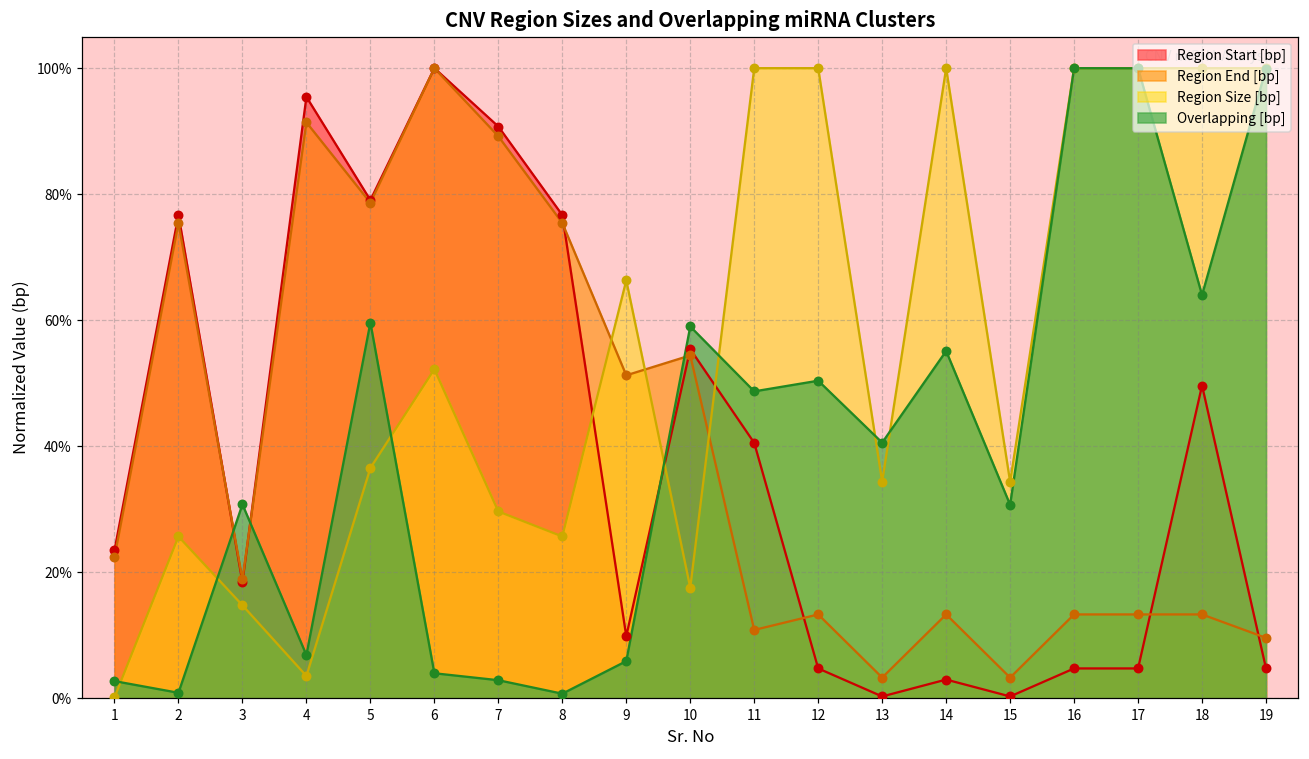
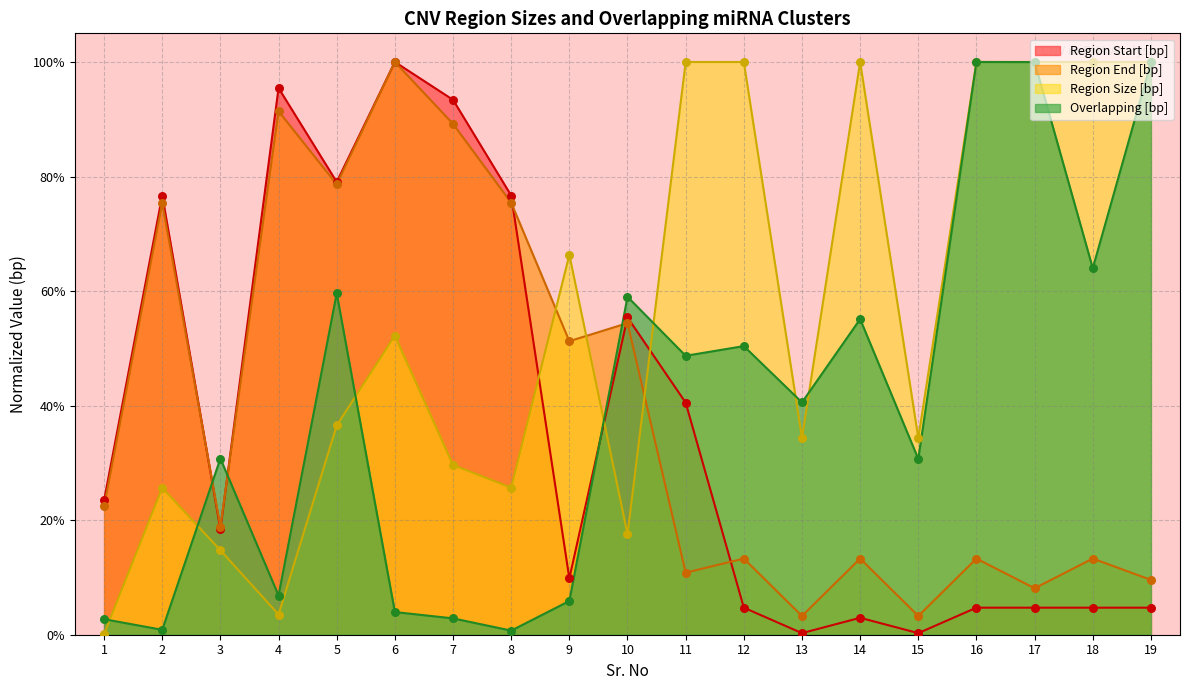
Region Start [bp], 7: 91% -> 93%
Region End [bp], 17: 13% -> 8%
Region Start [bp], 18: 50% -> 5%
